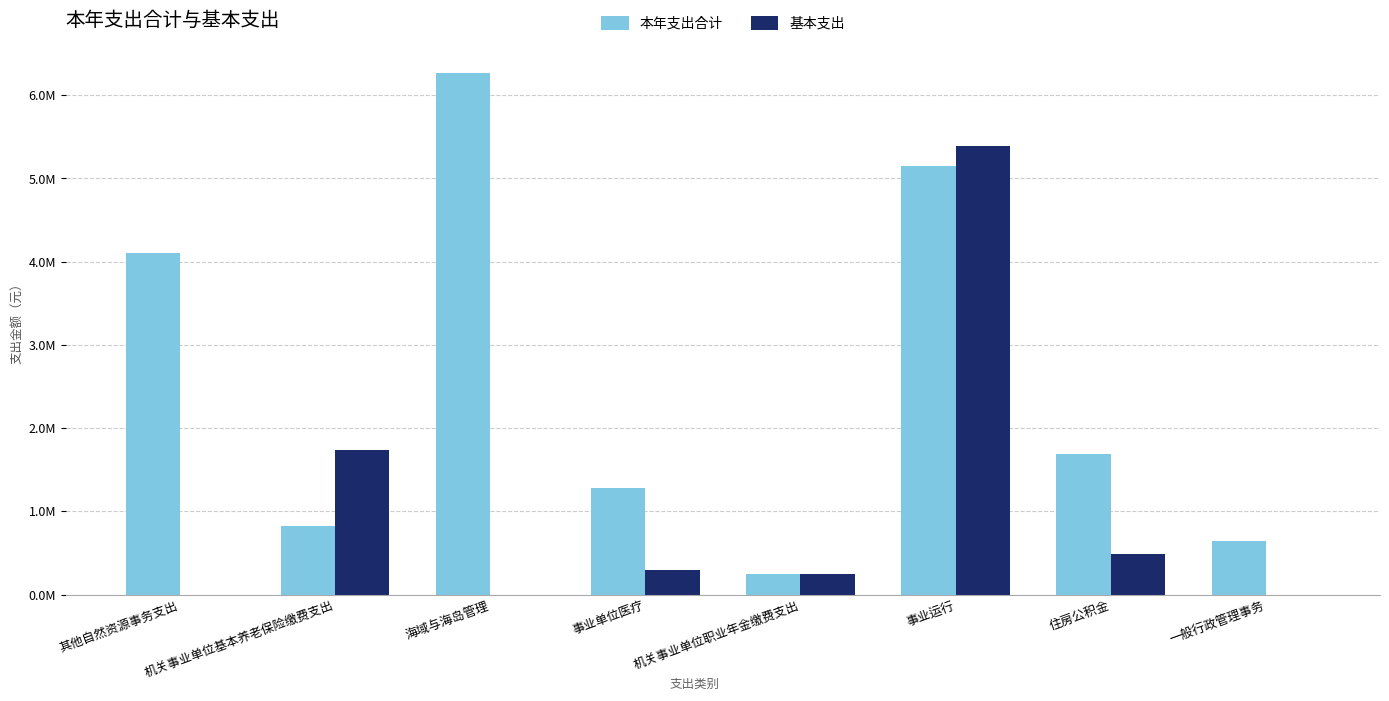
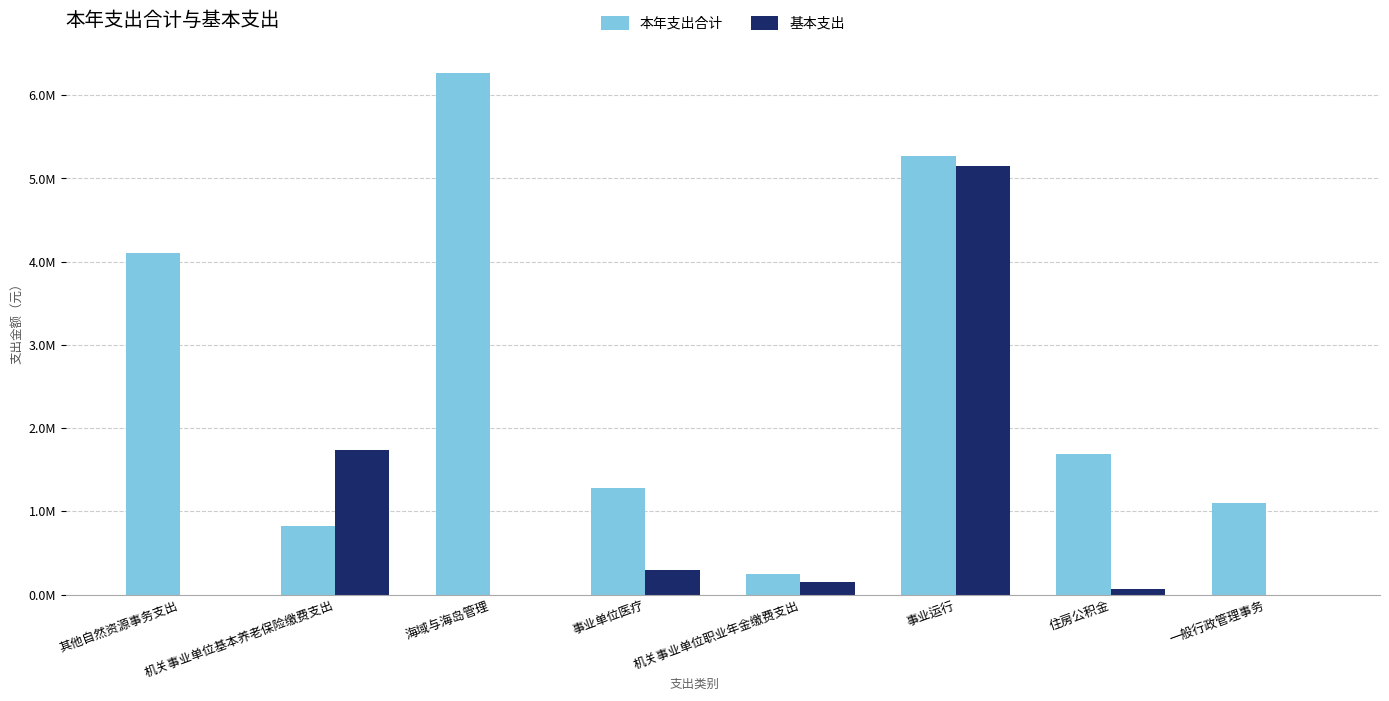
基本支出, 机关事业单位职业年金缴费支出: 300000 -> 200000
本年支出合计, 事业运行: 5200000 -> 5300000
基本支出, 事业运行: 5400000 -> 5200000
基本支出, 住房公积金: 500000 -> 100000
本年支出合计, 一般行政管理事务: 600000 -> 1100000
